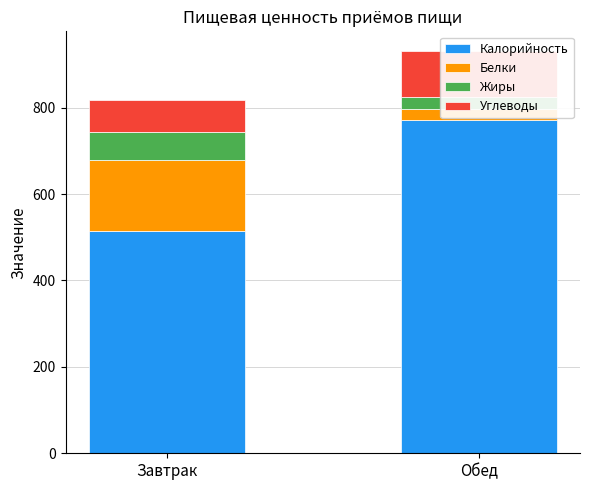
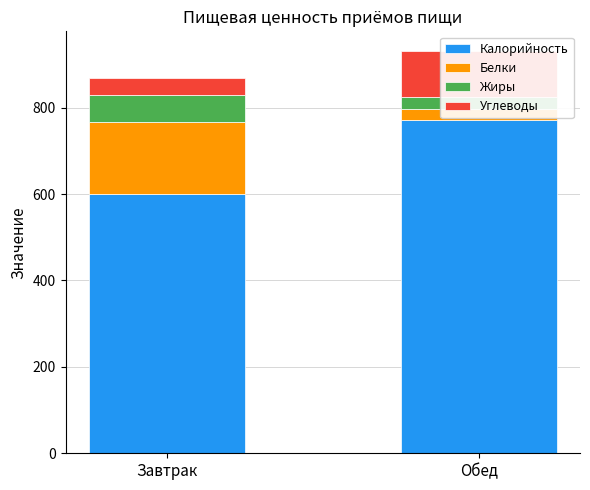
Калорийность, Завтрак: 510 -> 600
Углеводы, Завтрак: 70 -> 40
